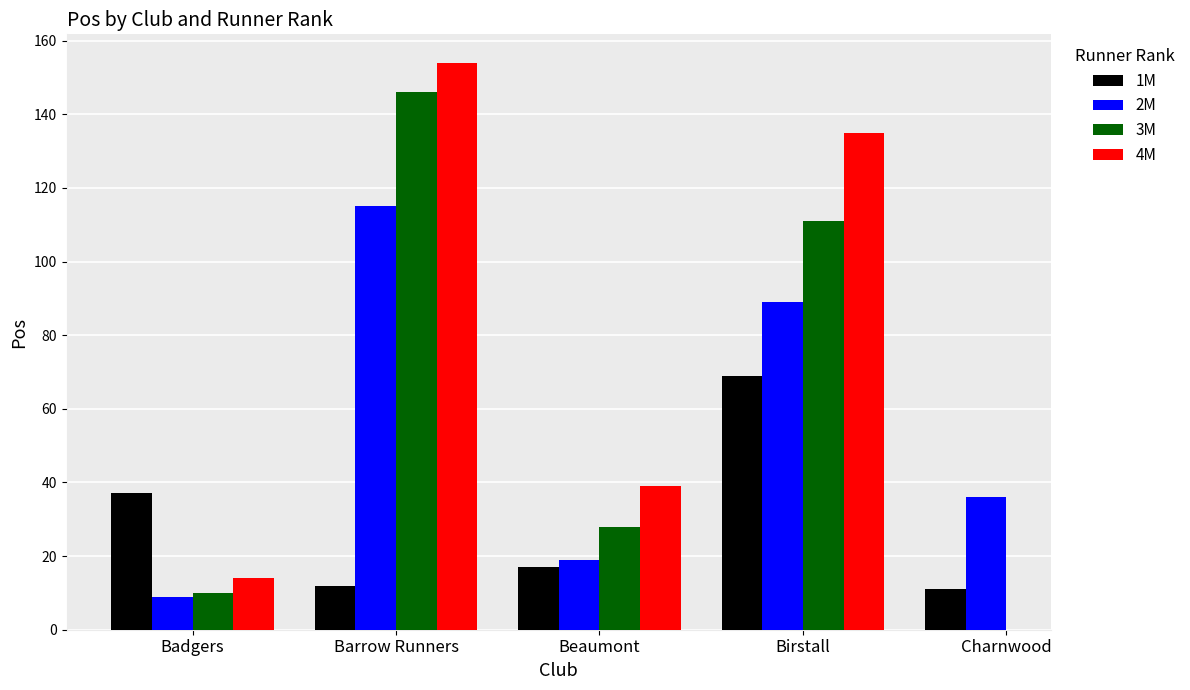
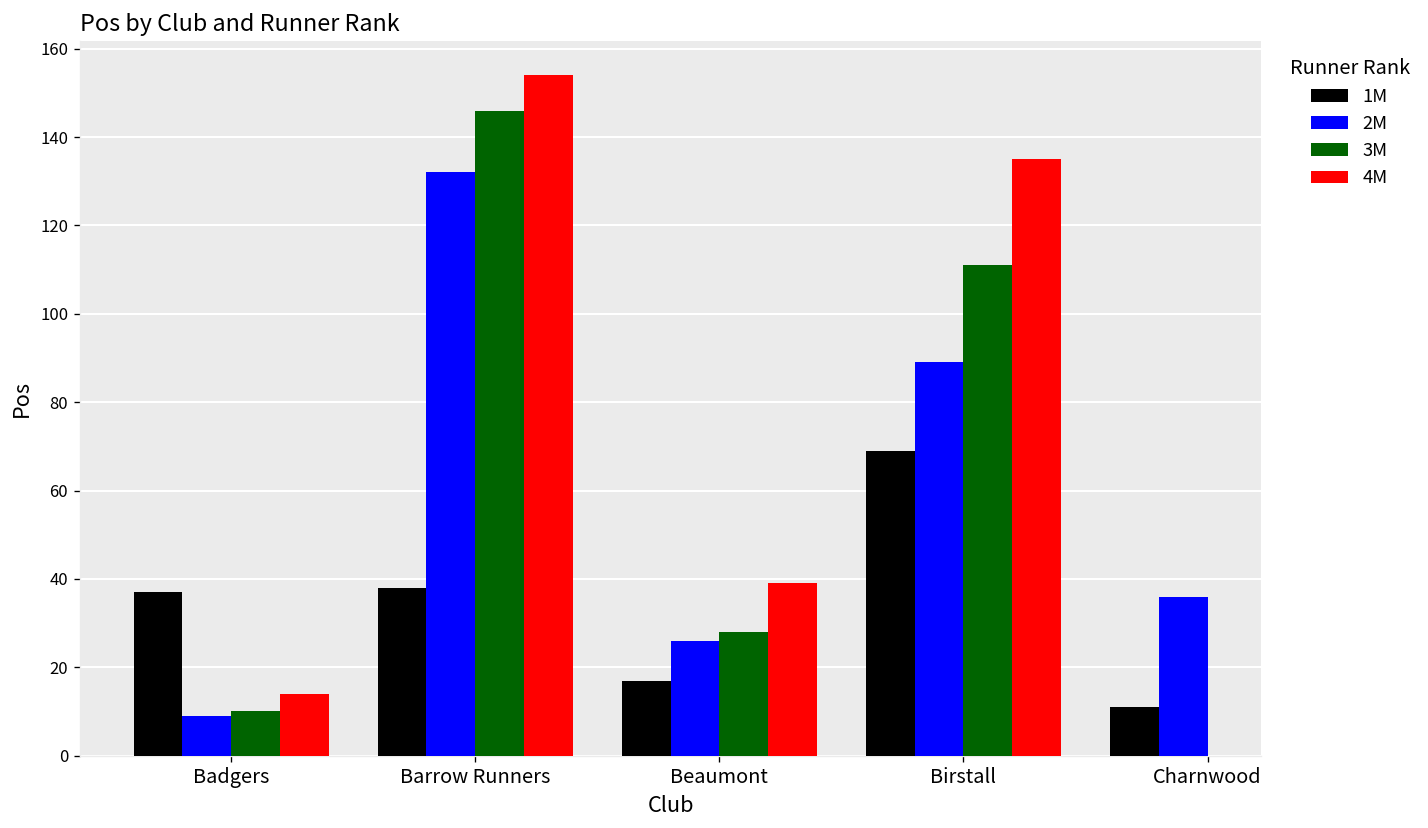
1M, Barrow Runners: 12 -> 38
2M, Barrow Runners: 115 -> 132
2M, Beaumont: 19 -> 26
